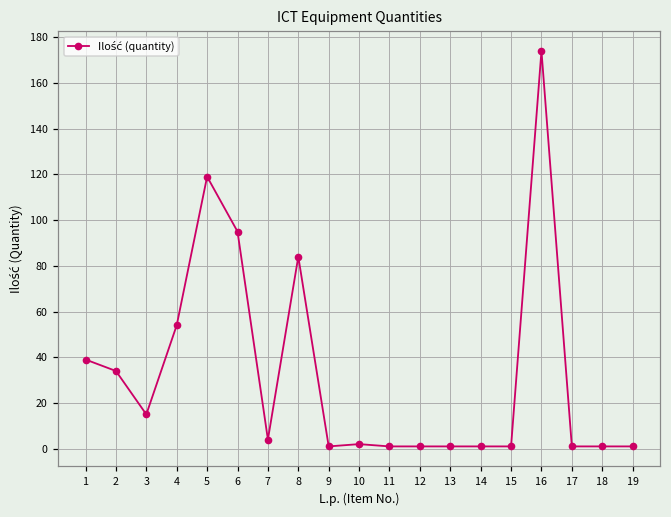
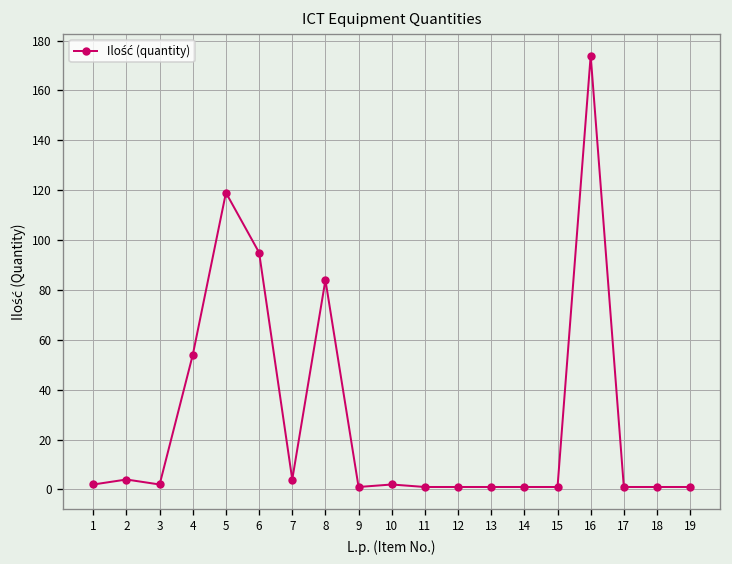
1: 39 -> 2
2: 34 -> 4
3: 15 -> 2
